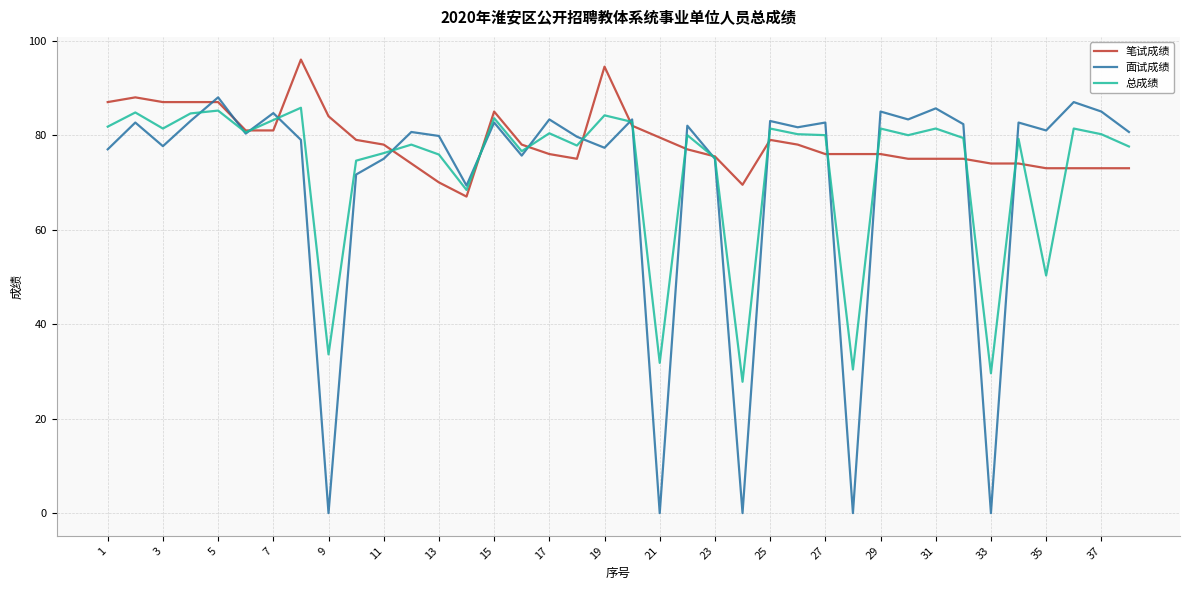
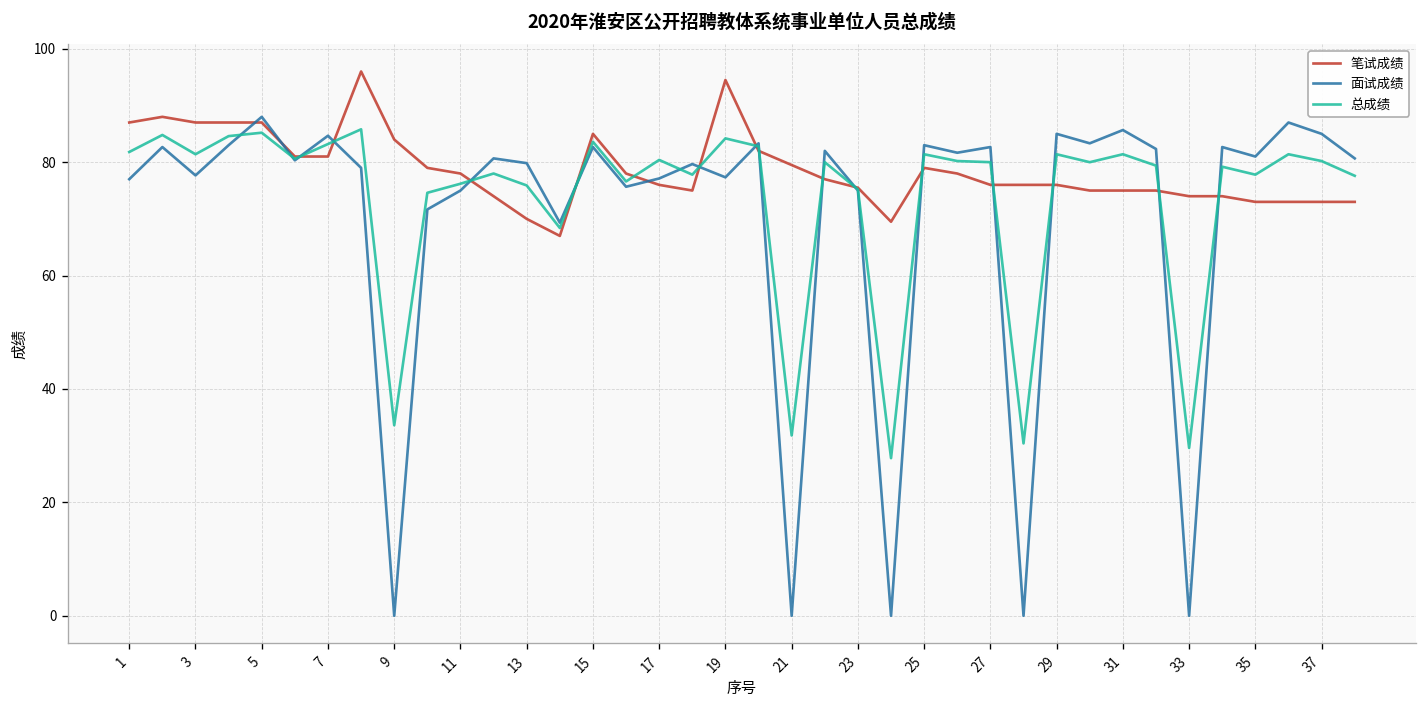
面试成绩, 17: 83 -> 77
总成绩, 35: 50 -> 78
